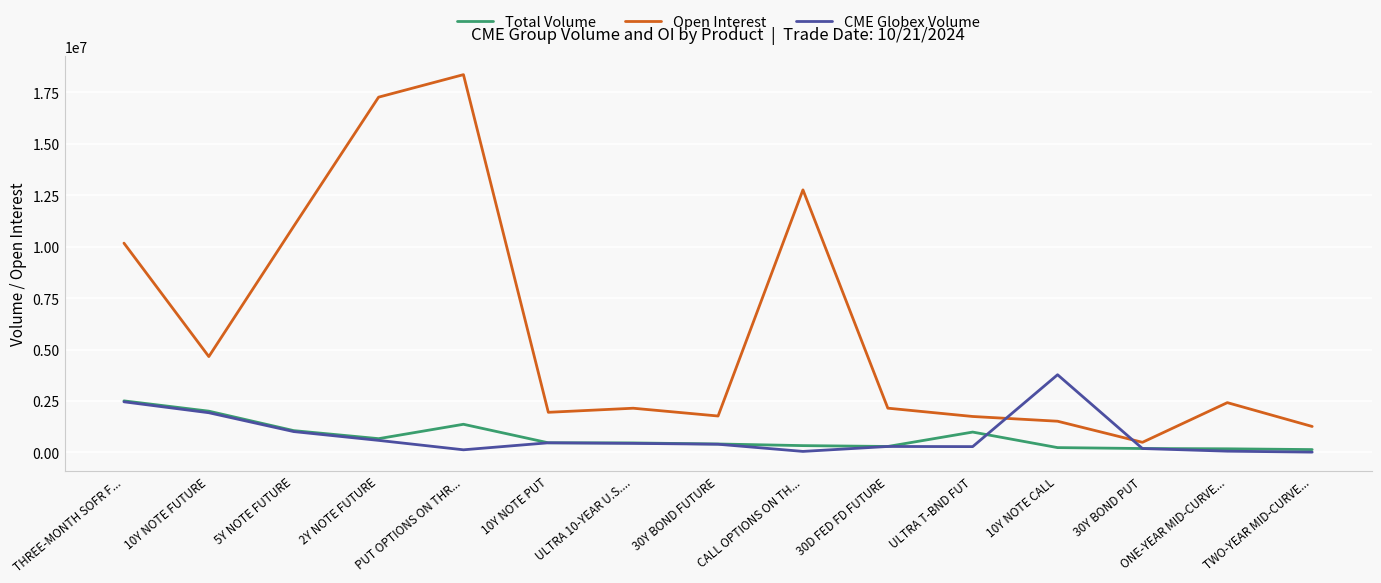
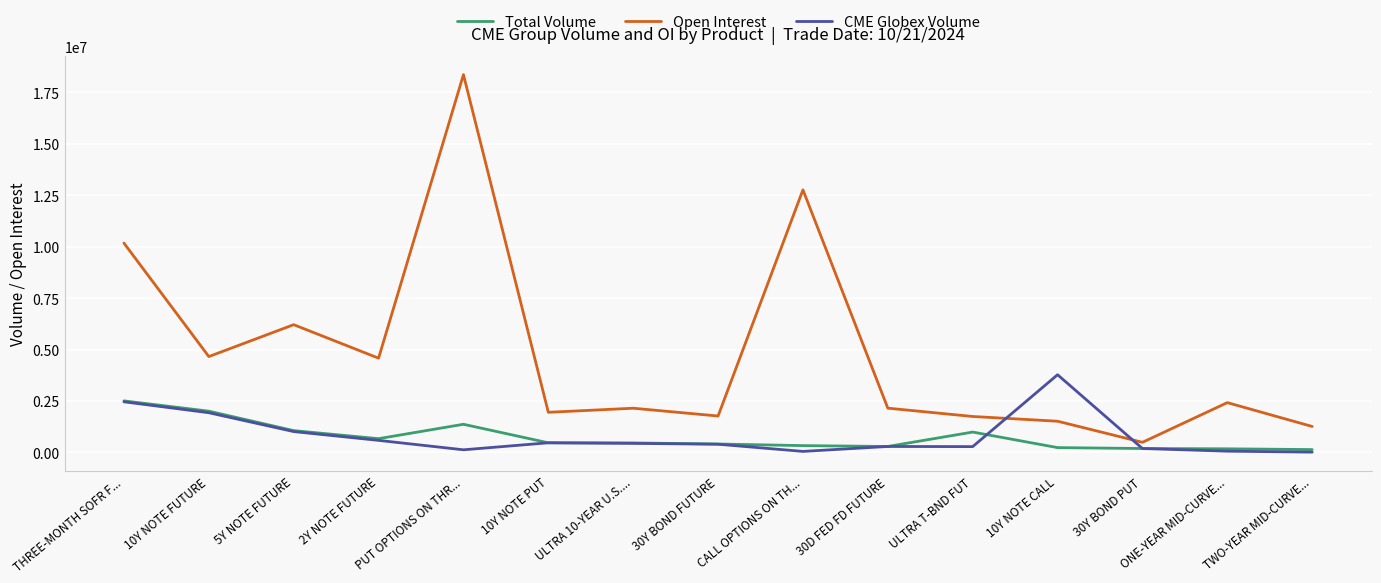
Open Interest, 5Y NOTE FUTURE: 11000000 -> 6200000
Open Interest, 2Y NOTE FUTURE: 17300000 -> 4600000
